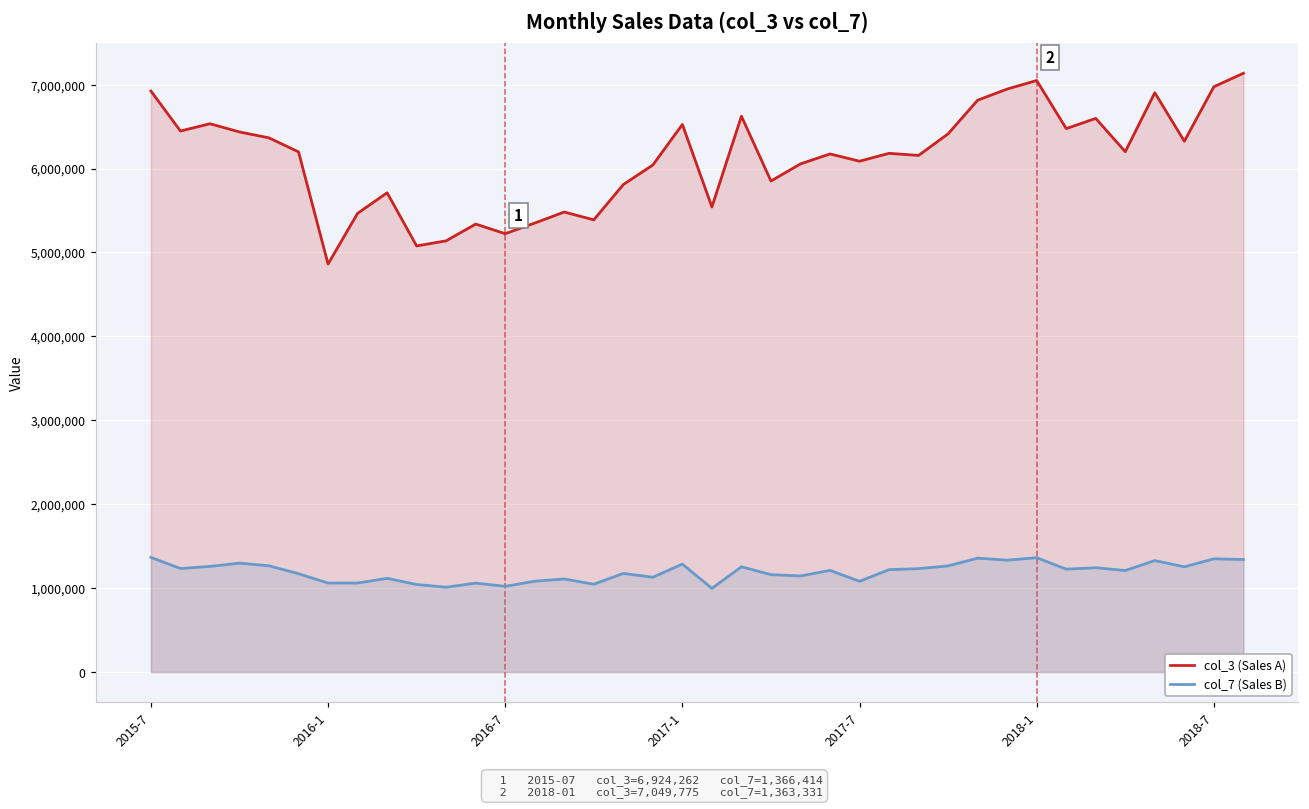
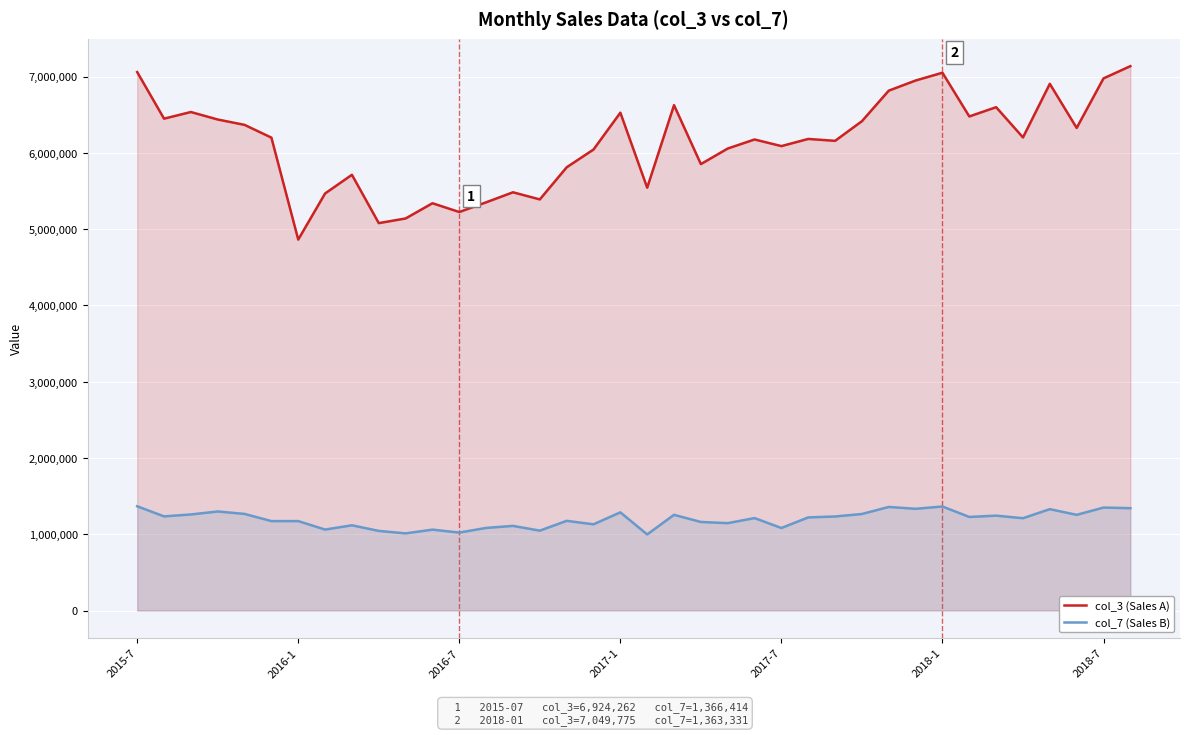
col_3 (Sales A), 2015-7: 6,900,000 -> 7,100,000
col_7 (Sales B), 2016-1: 1,100,000 -> 1,200,000
